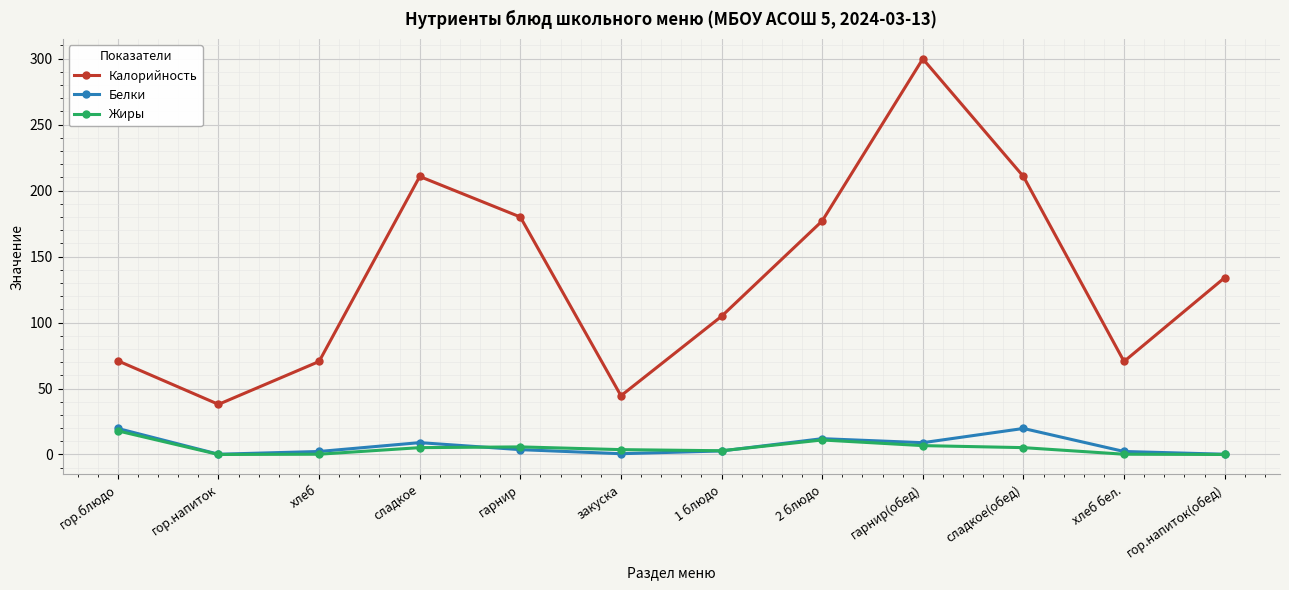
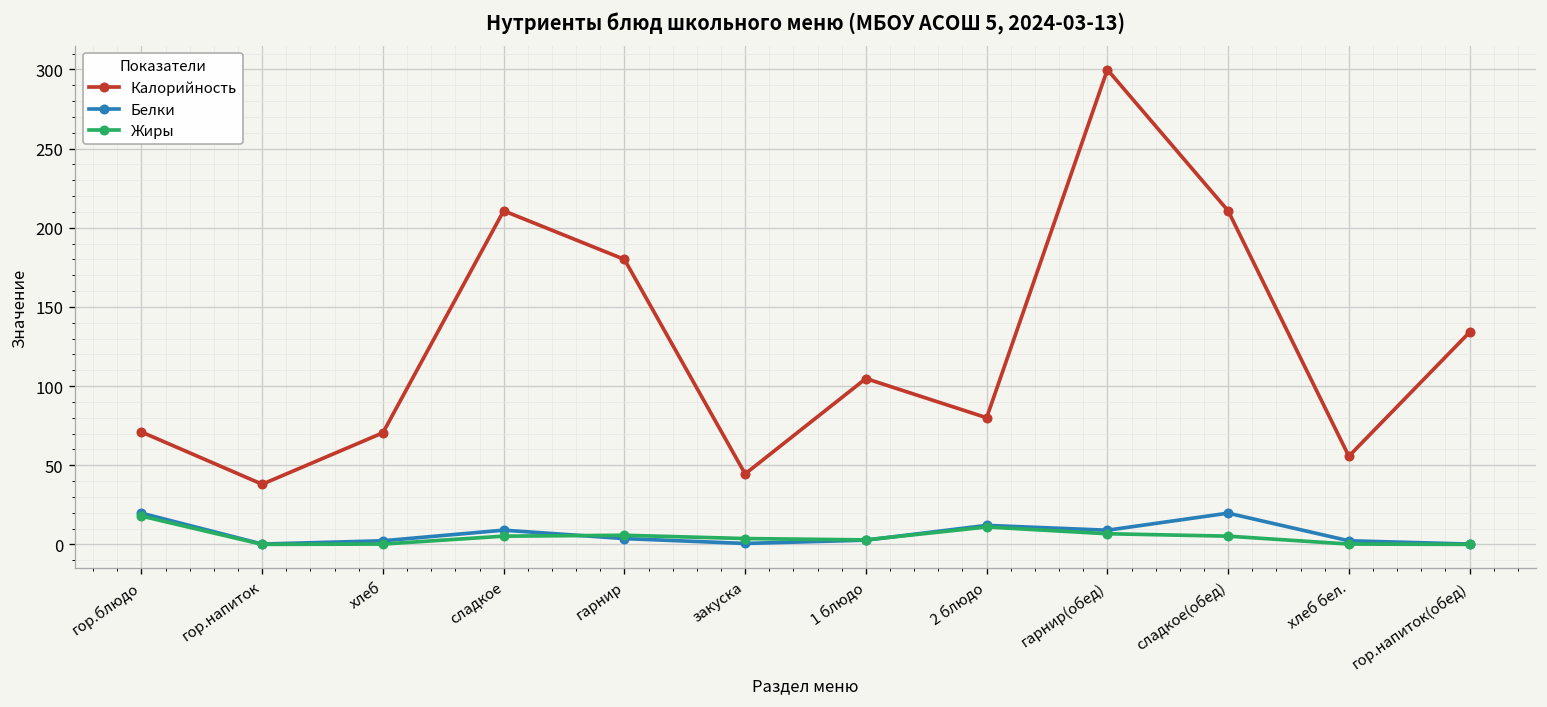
Калорийность, 2 блюдо: 177 -> 80
Калорийность, хлеб бел.: 71 -> 56
